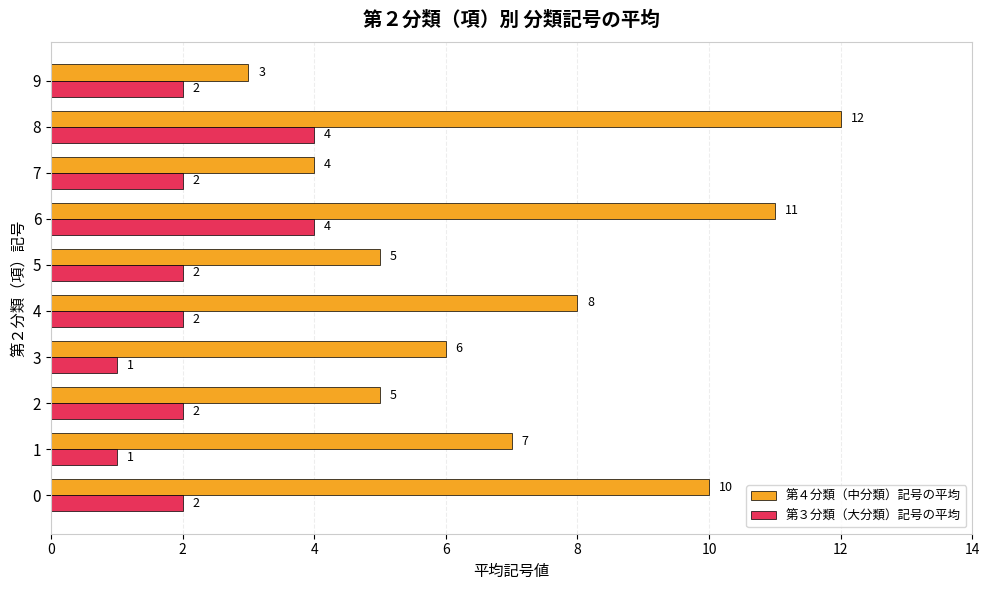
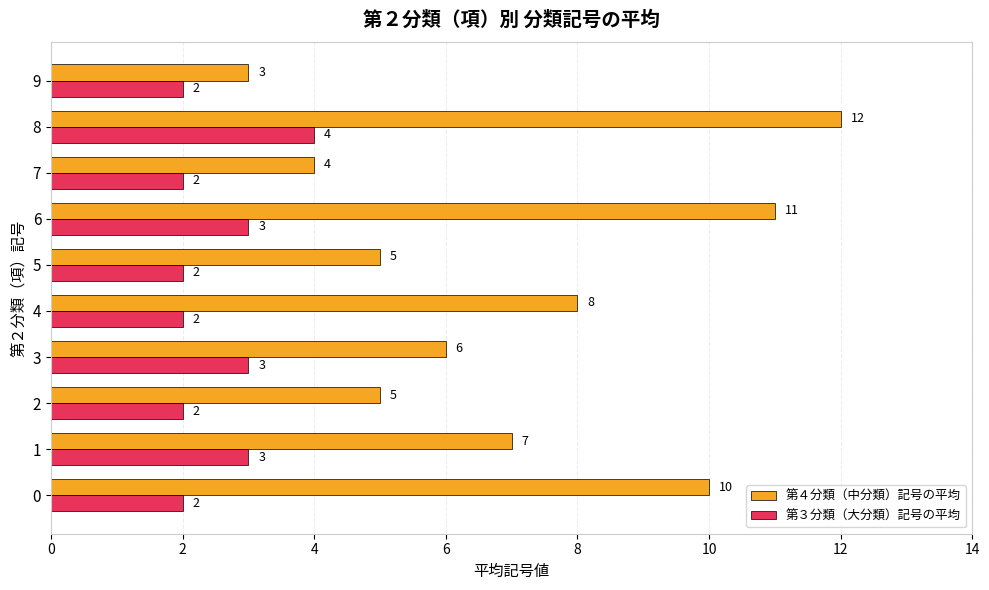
第３分類（大分類）記号の平均, 6: 4 -> 3
第３分類（大分類）記号の平均, 3: 1 -> 3
第３分類（大分類）記号の平均, 1: 1 -> 3
